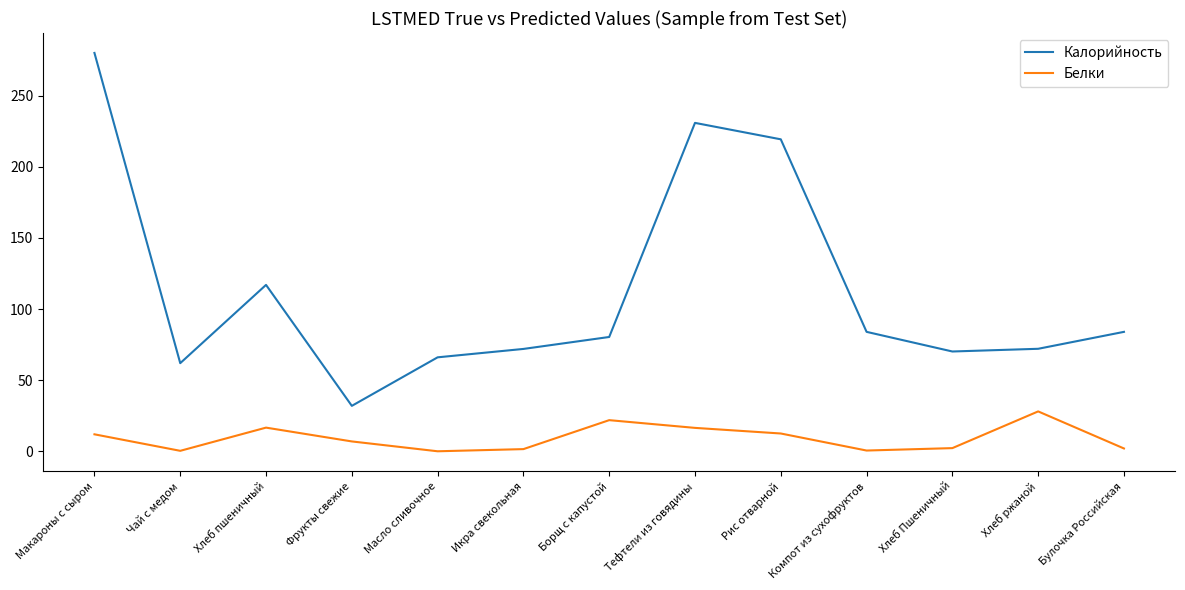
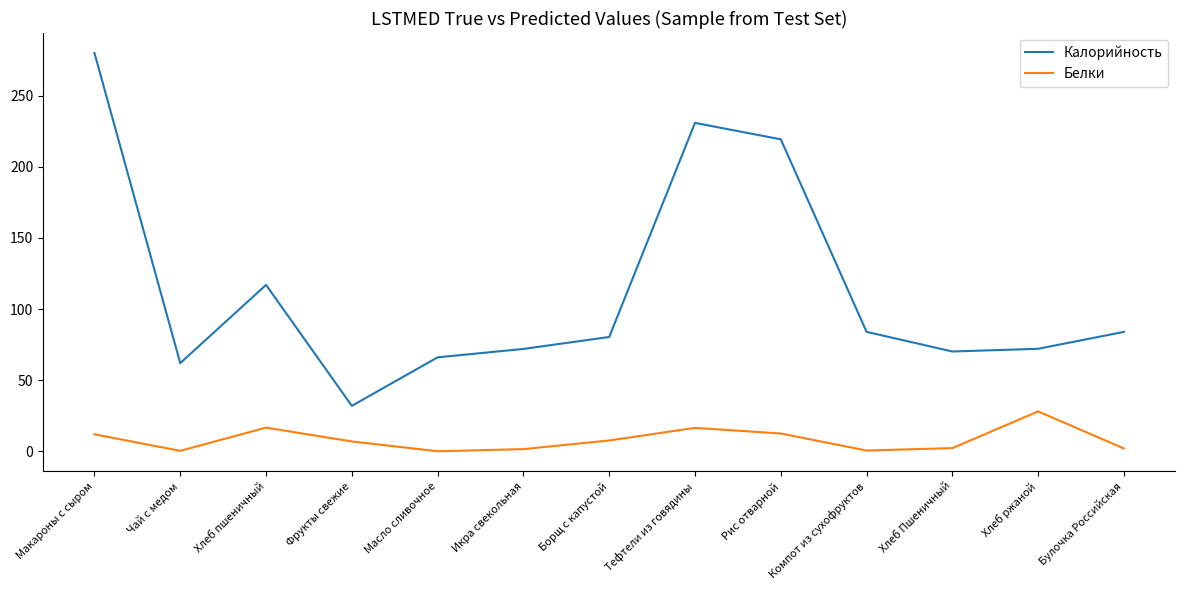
Белки, Борщ с капустой: 22 -> 8
